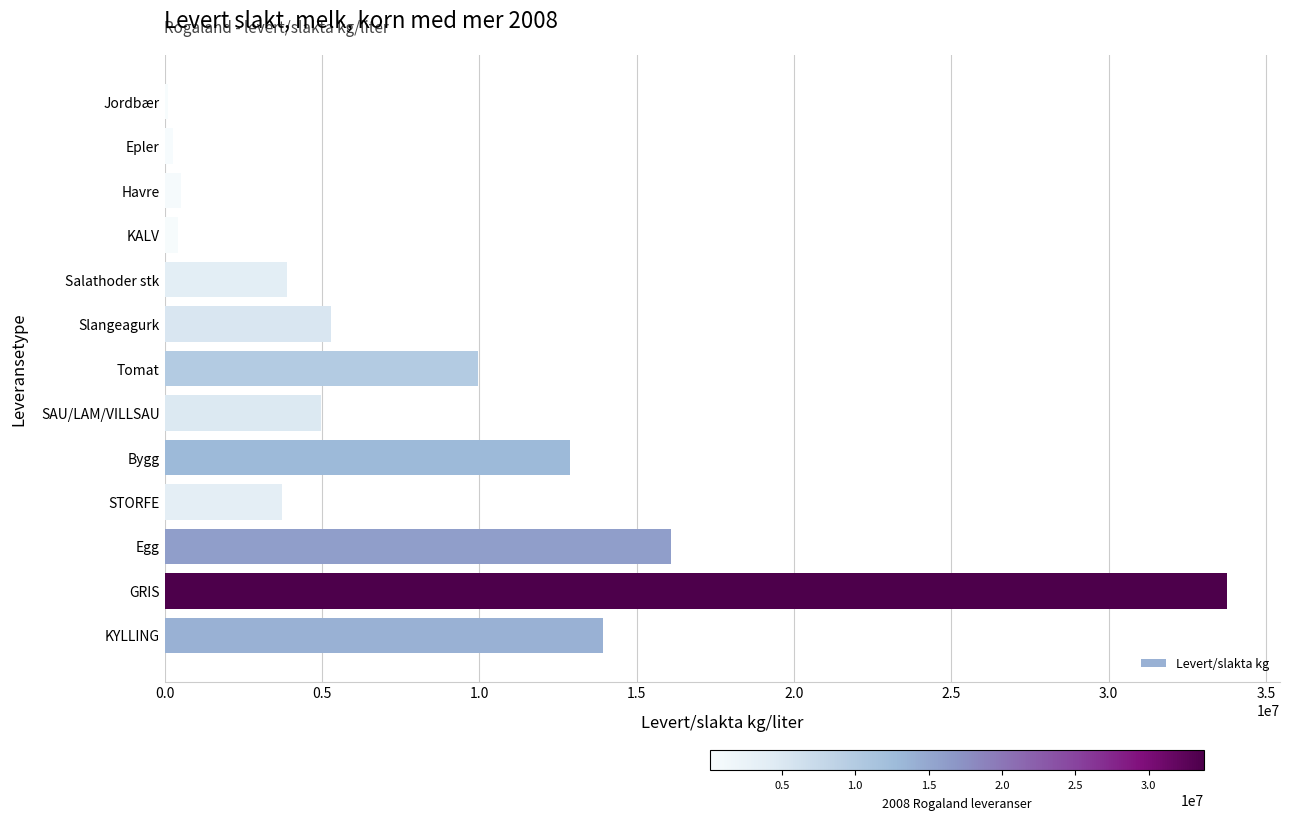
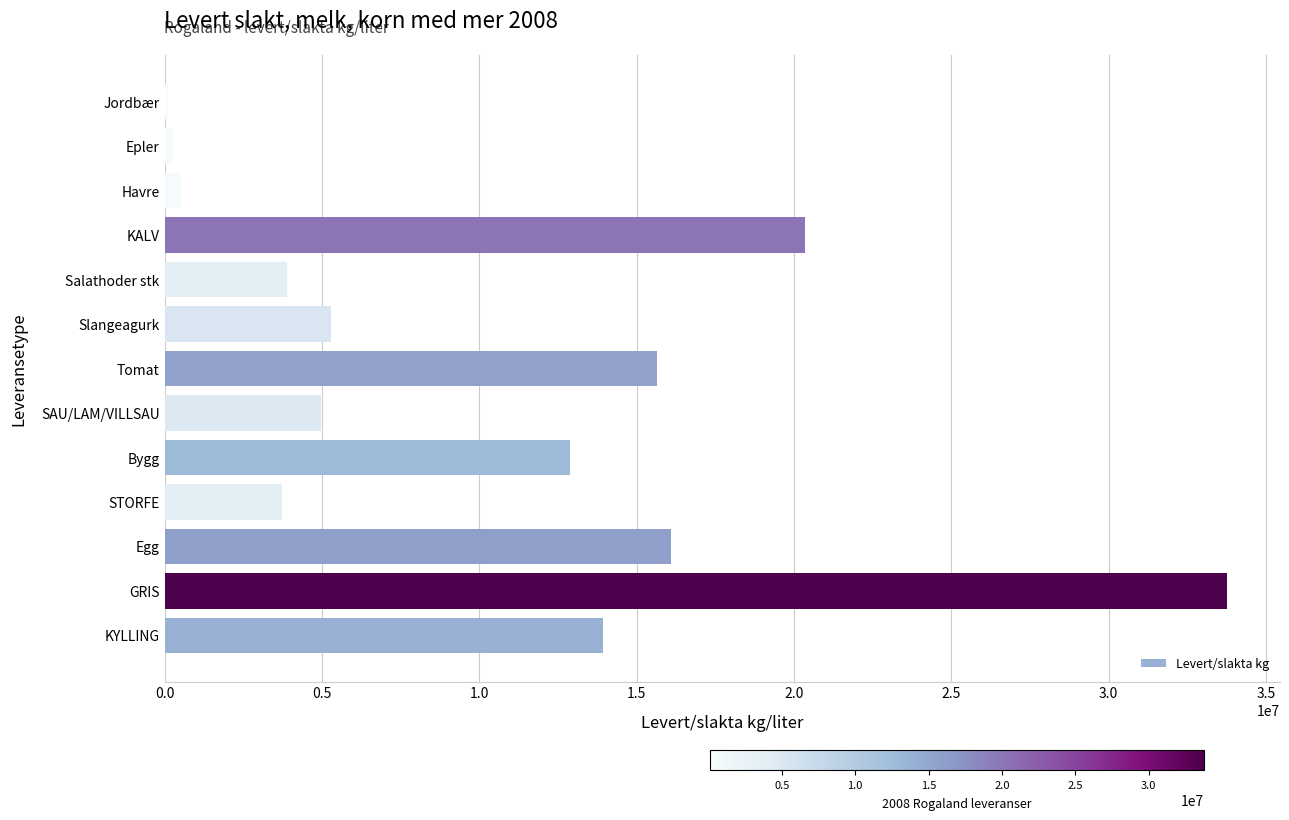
KALV: 400000 -> 20300000
Tomat: 10000000 -> 15600000
